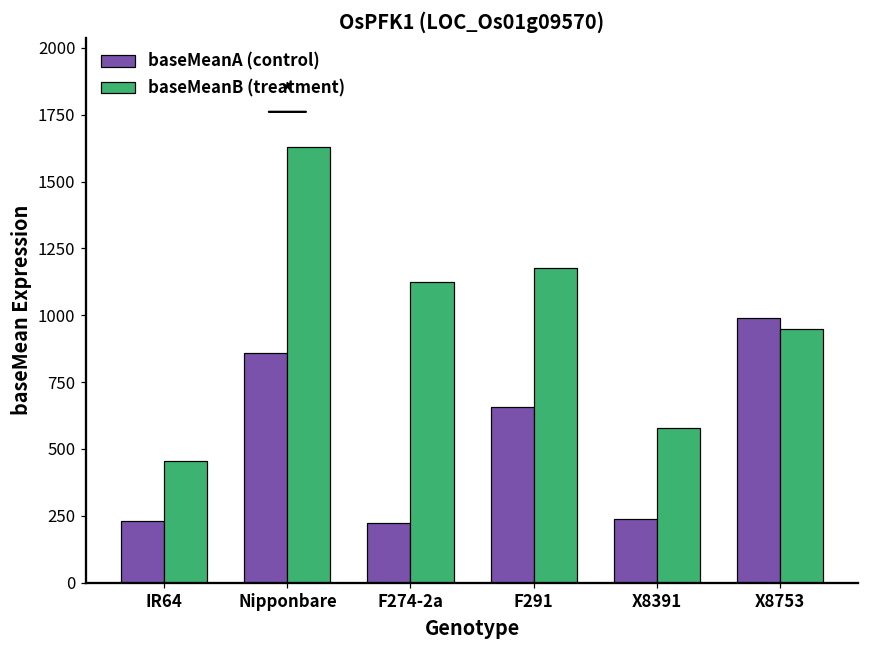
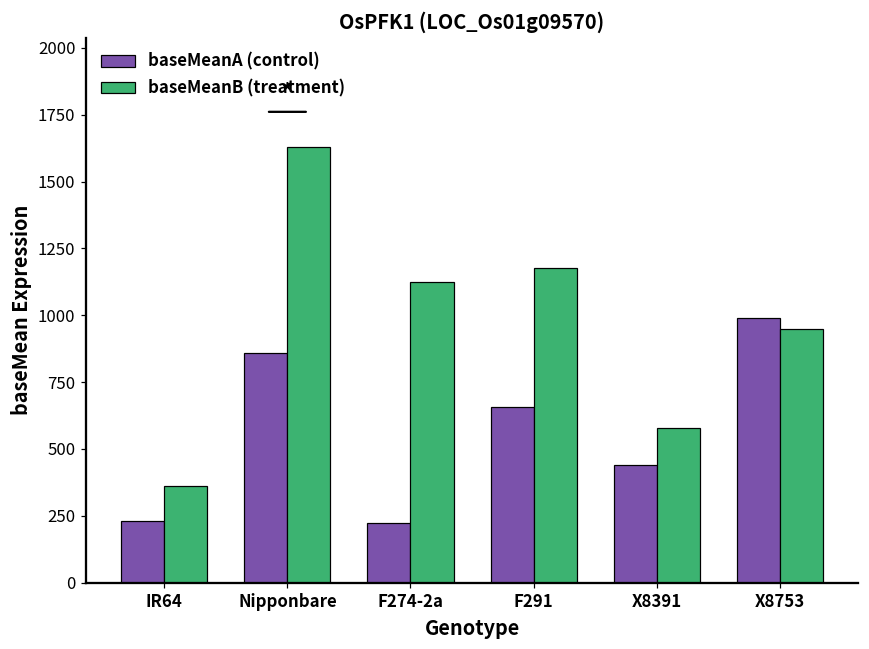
baseMeanB (treatment), IR64: 460 -> 360
baseMeanA (control), X8391: 240 -> 440
